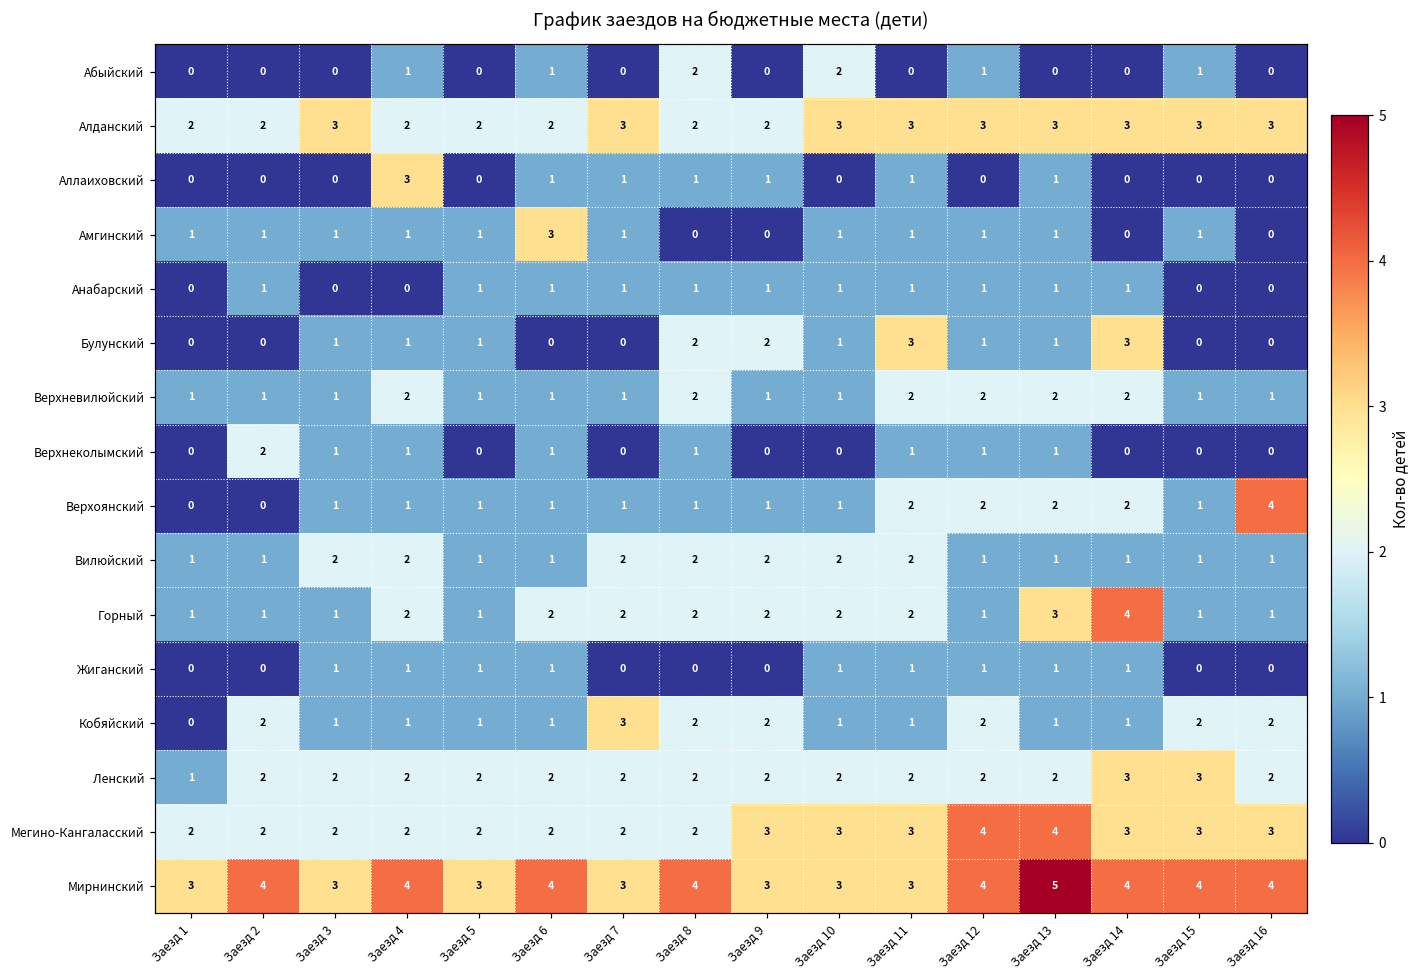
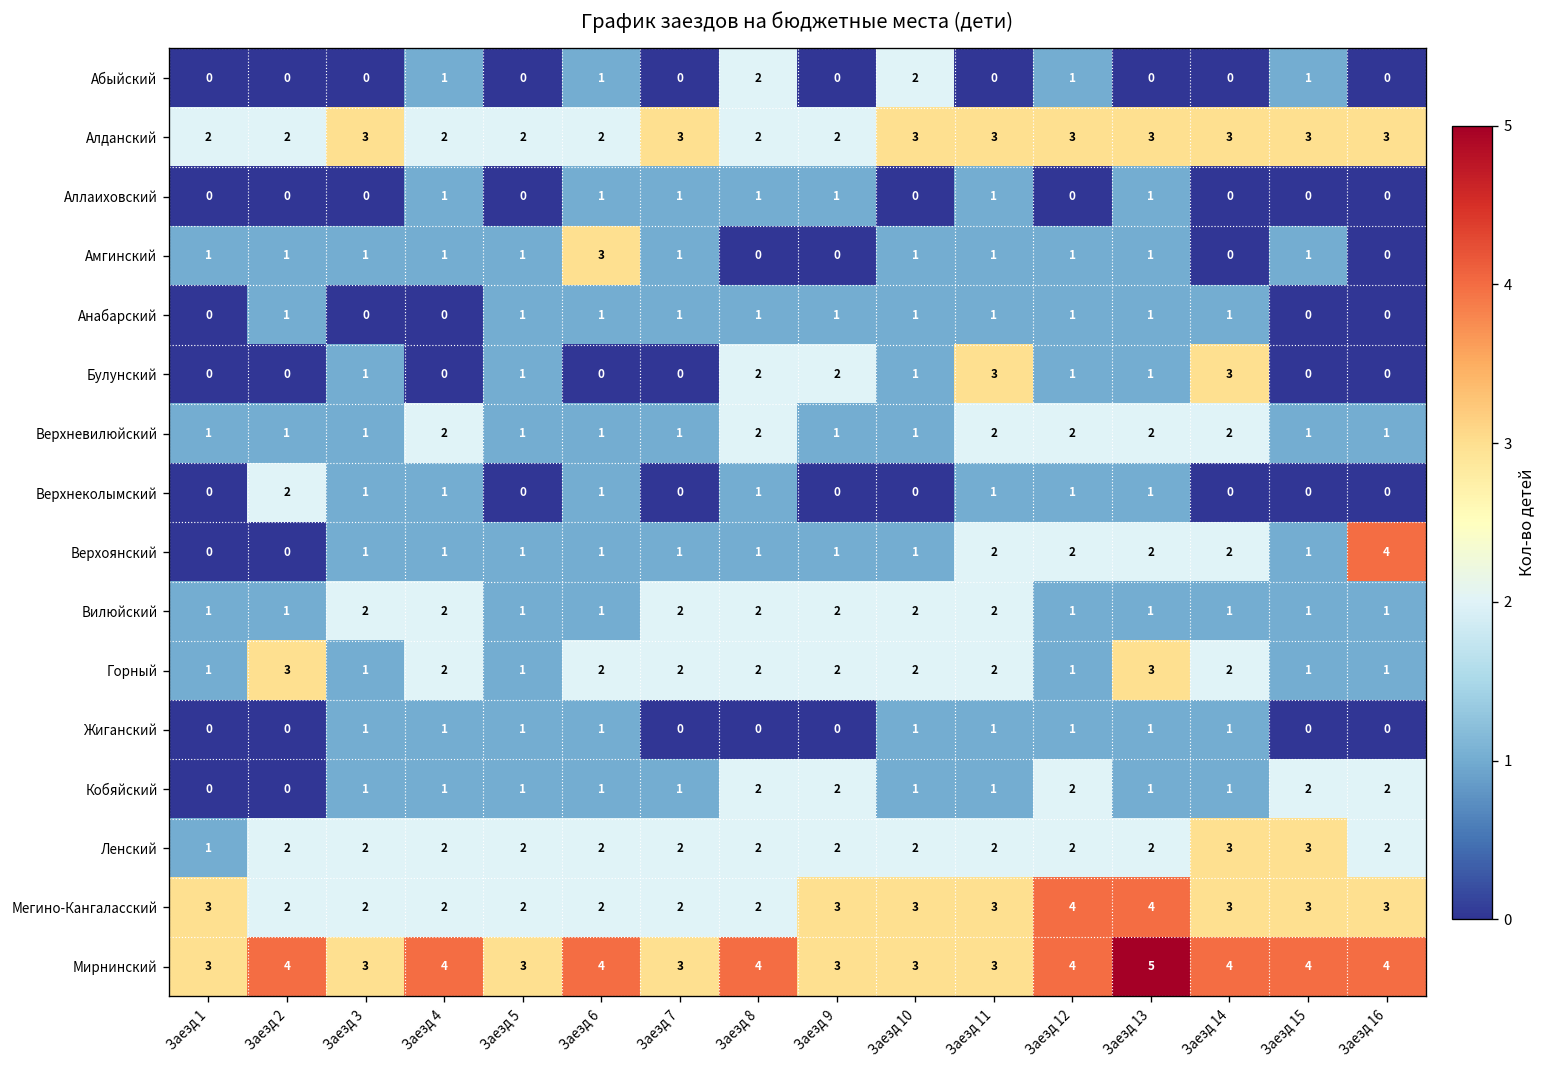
Аллаиховский, Заезд 4: 3 -> 1
Булунский, Заезд 4: 1 -> 0
Горный, Заезд 2: 1 -> 3
Горный, Заезд 14: 4 -> 2
Кобяйский, Заезд 2: 2 -> 0
Кобяйский, Заезд 7: 3 -> 1
Мегино-Кангаласский, Заезд 1: 2 -> 3
